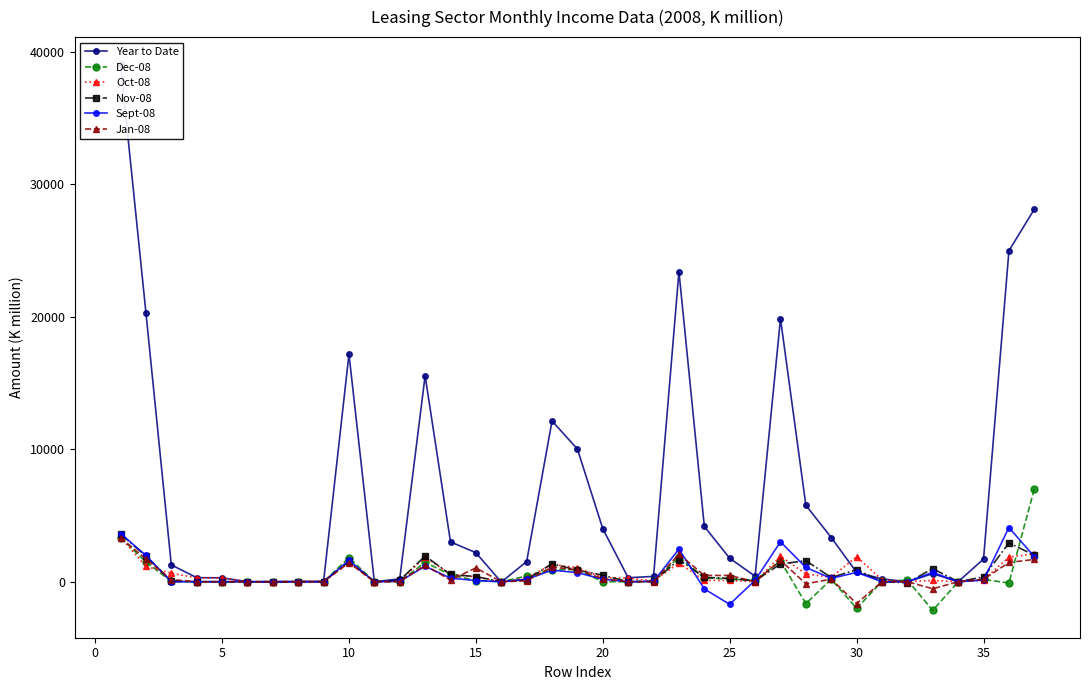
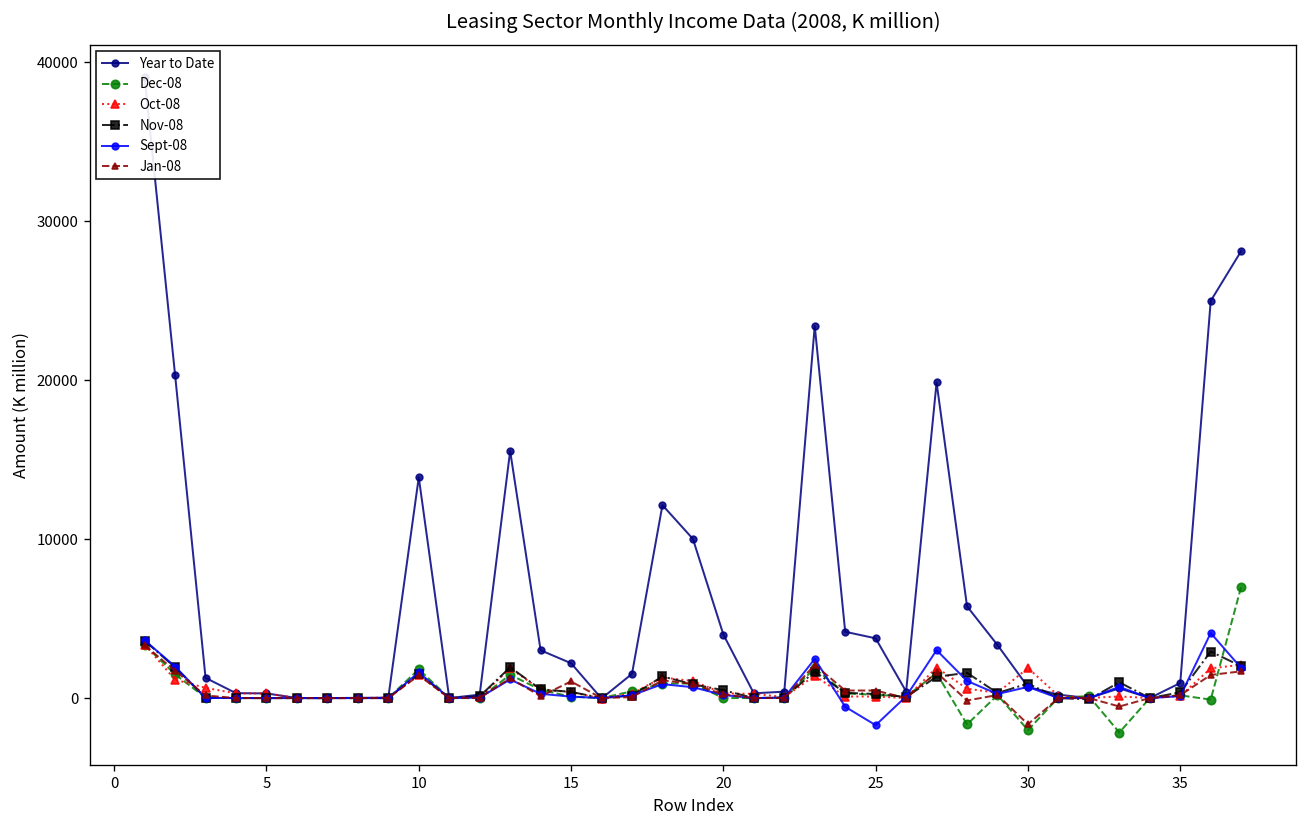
Year to Date, 10: 17200 -> 13900
Year to Date, 25: 1800 -> 3800
Year to Date, 35: 1700 -> 900
